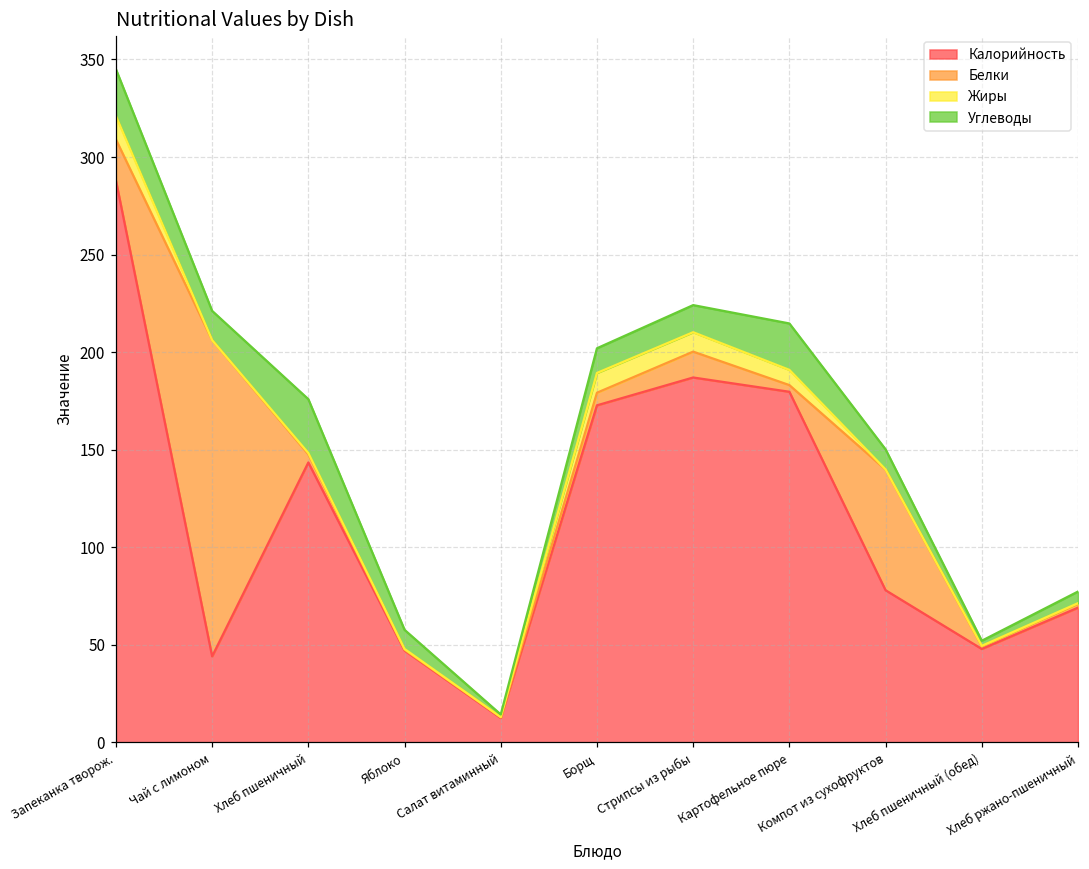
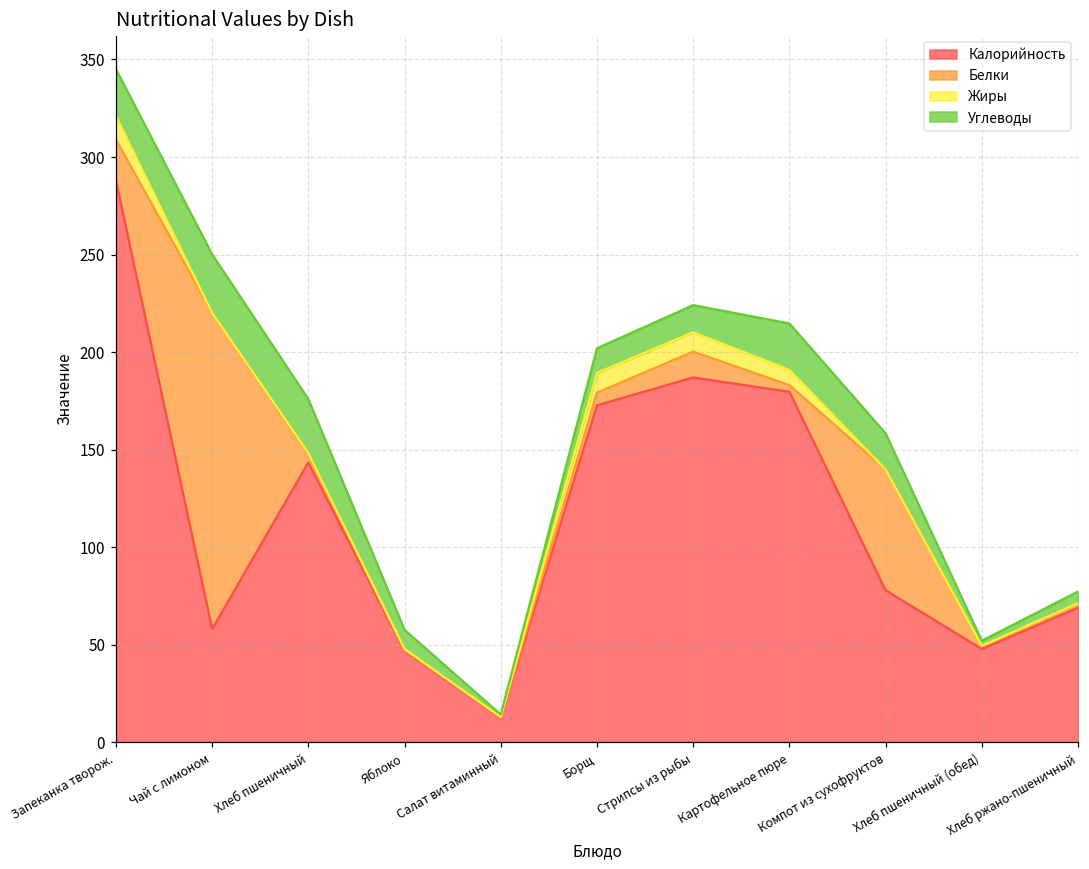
Калорийность, Чай с лимоном: 44 -> 58
Углеводы, Чай с лимоном: 15 -> 30
Углеводы, Компот из сухофруктов: 10 -> 19
